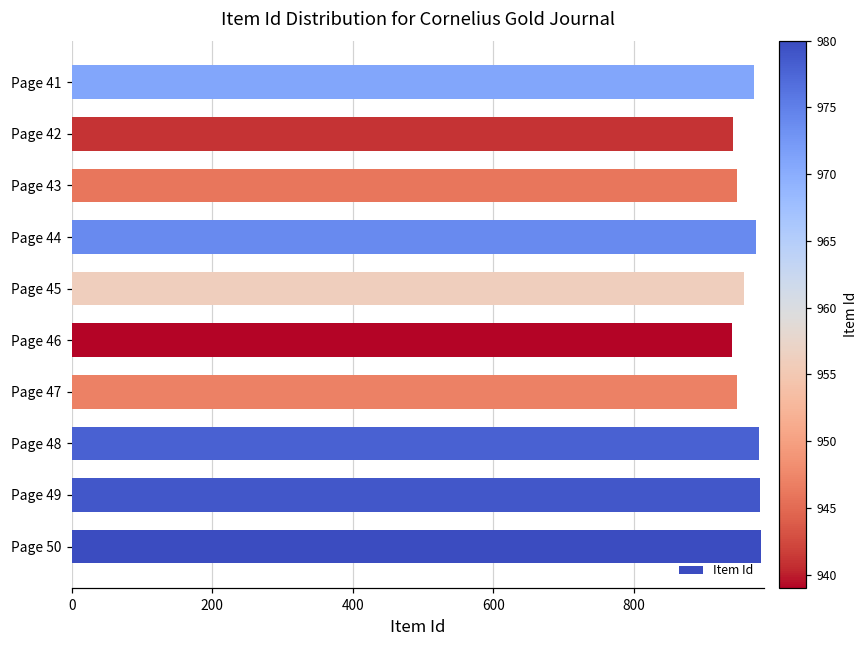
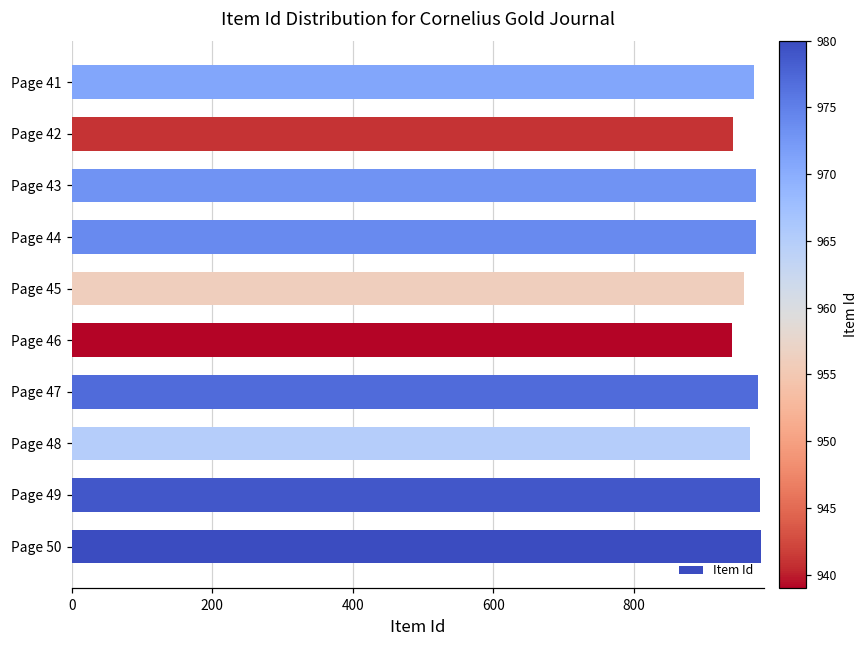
Page 43: 950 -> 970
Page 47: 950 -> 980
Page 48: 980 -> 970
